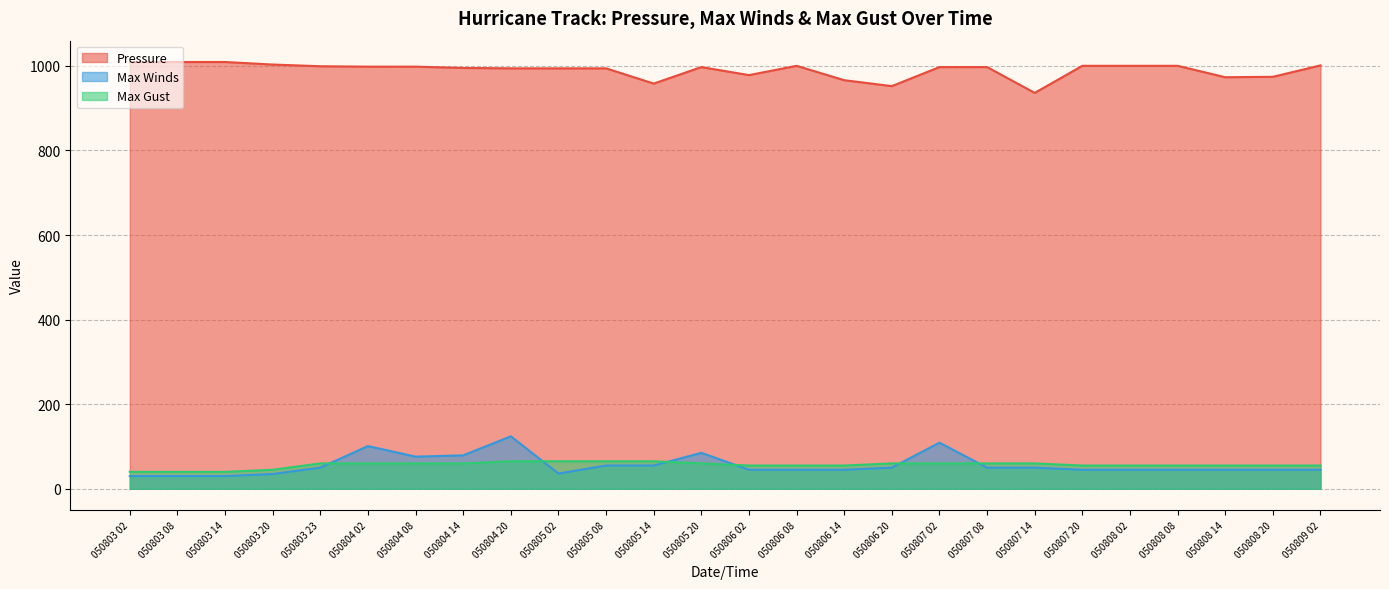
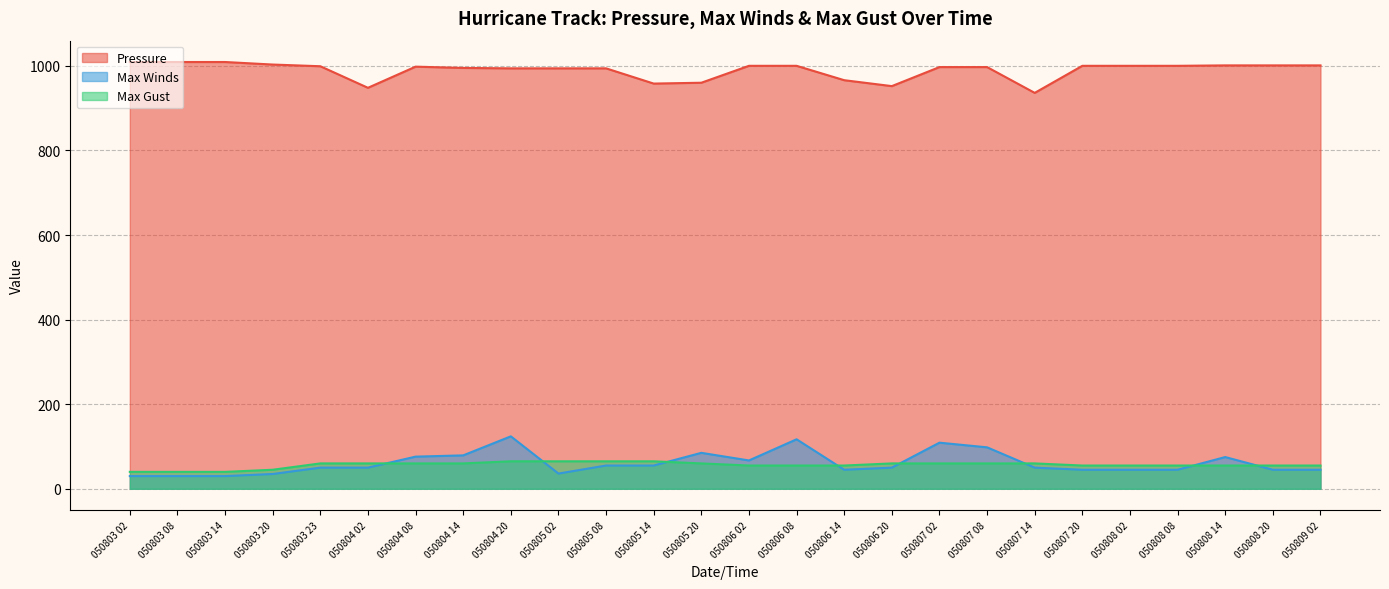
Pressure, 050804 02: 1000 -> 950
Max Winds, 050804 02: 100 -> 50
Pressure, 050805 20: 1000 -> 960
Pressure, 050806 02: 980 -> 1000
Max Winds, 050806 02: 50 -> 70
Max Winds, 050806 08: 50 -> 120
Max Winds, 050807 08: 50 -> 100
Pressure, 050808 14: 970 -> 1000
Max Winds, 050808 14: 50 -> 80
Pressure, 050808 20: 970 -> 1000
